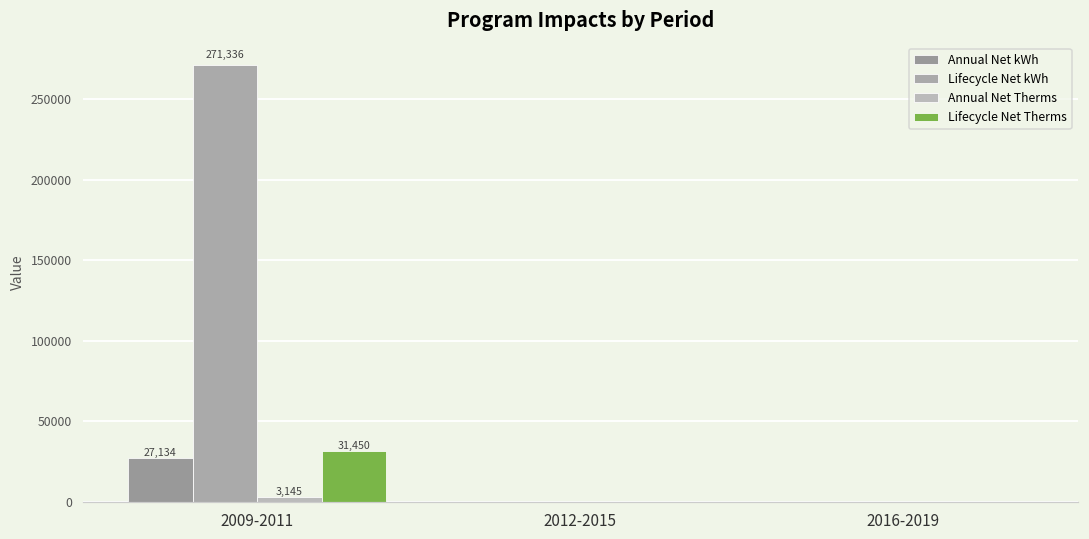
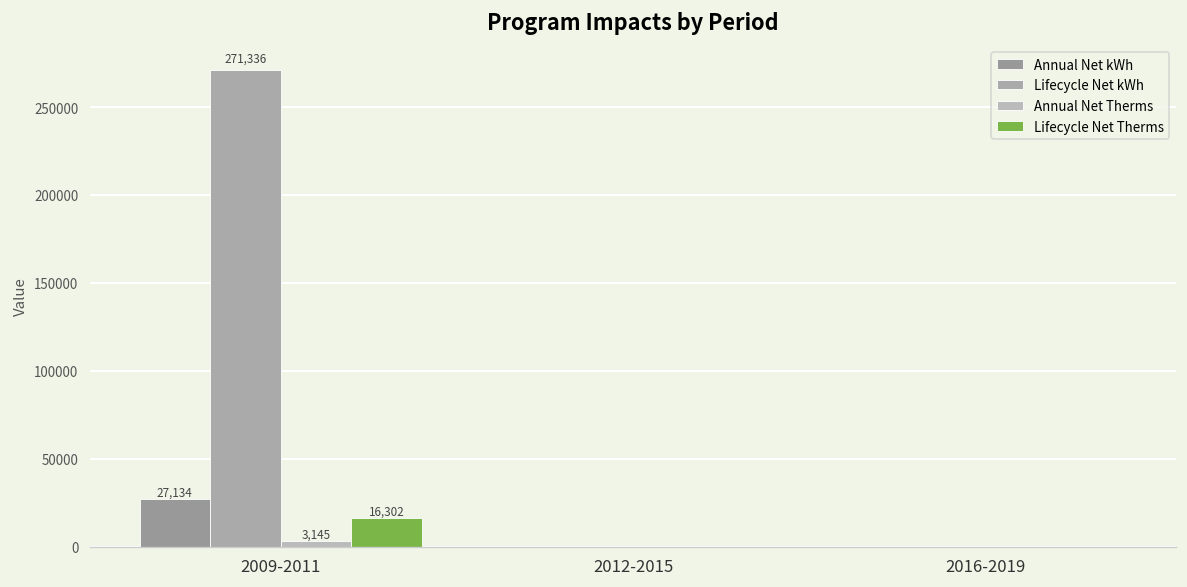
Lifecycle Net Therms, 2009-2011: 31,450 -> 16,302
